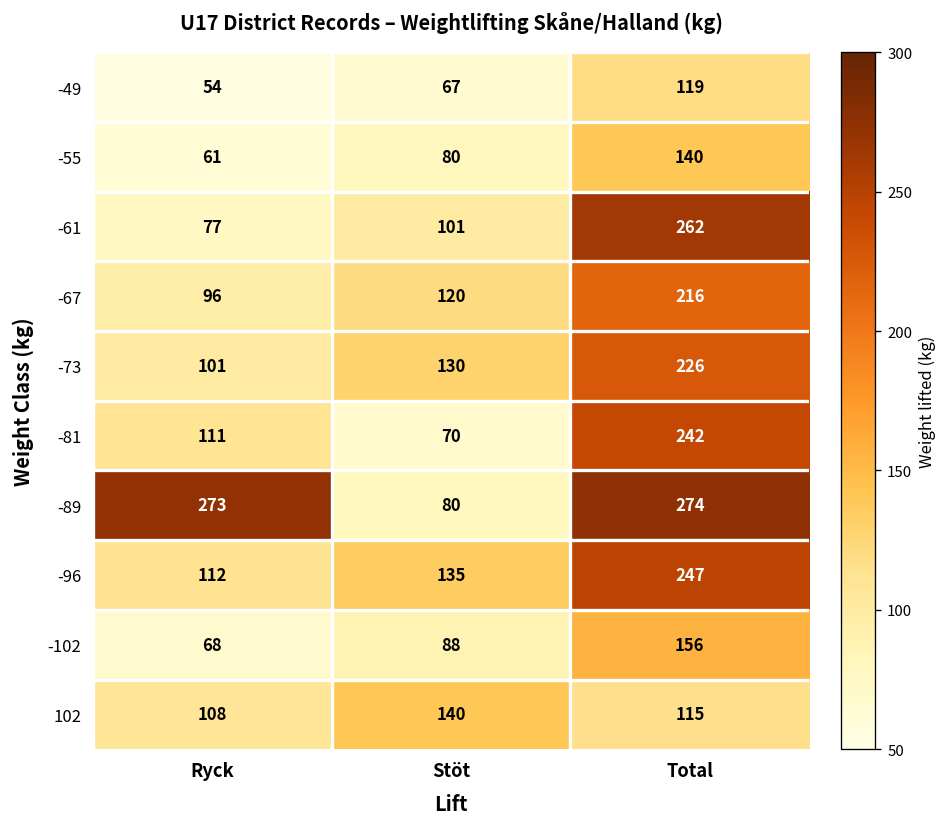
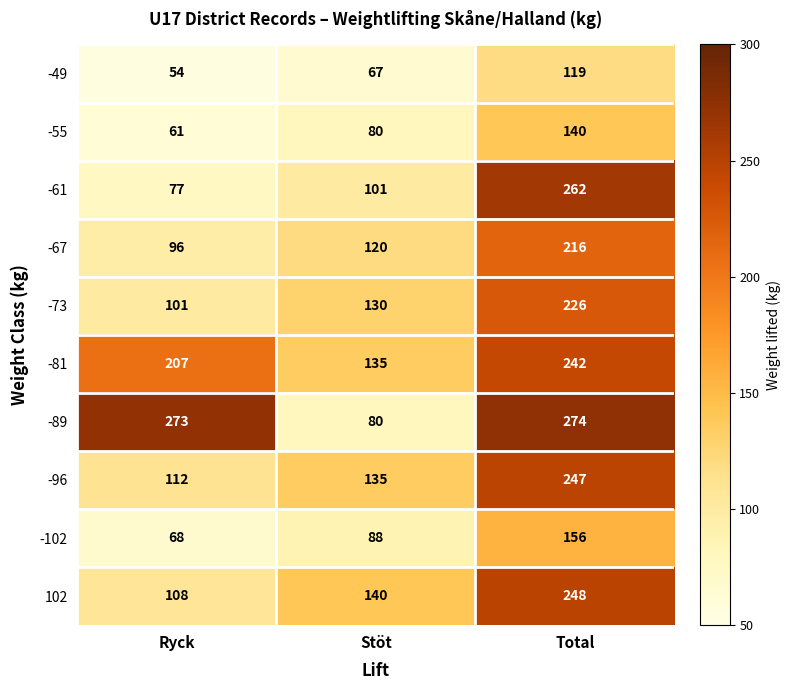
-81, Ryck: 111 -> 207
-81, Stöt: 70 -> 135
102, Total: 115 -> 248
